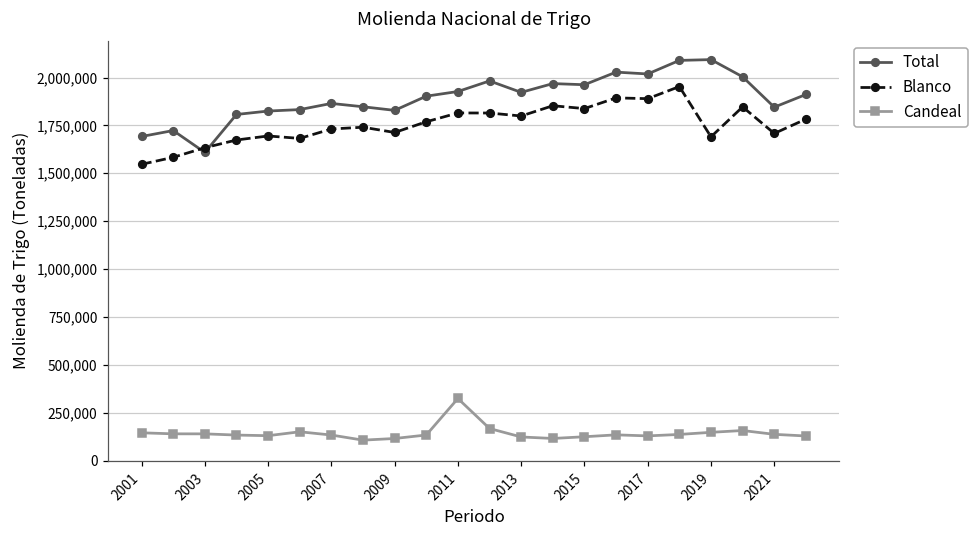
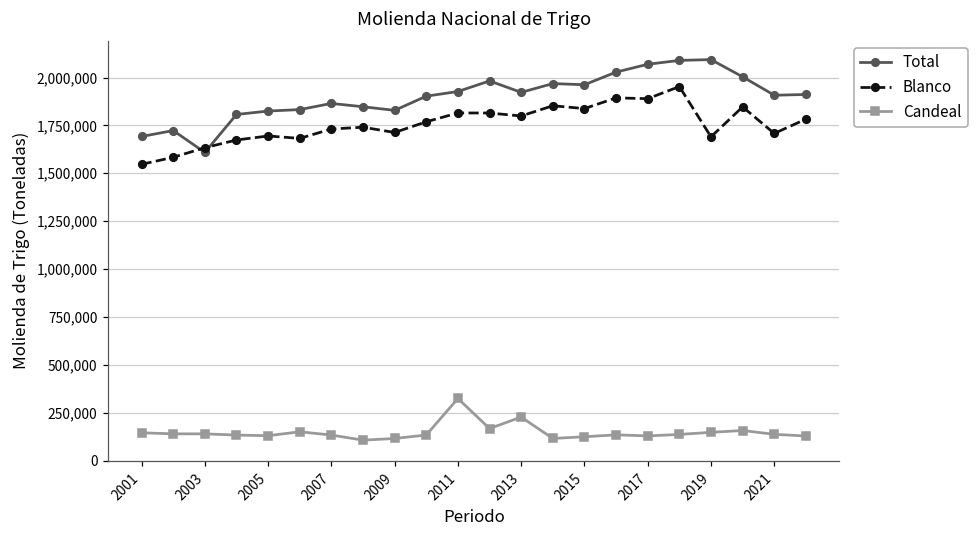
Candeal, 2013: 120,000 -> 230,000
Total, 2017: 2,020,000 -> 2,070,000
Total, 2021: 1,850,000 -> 1,910,000
